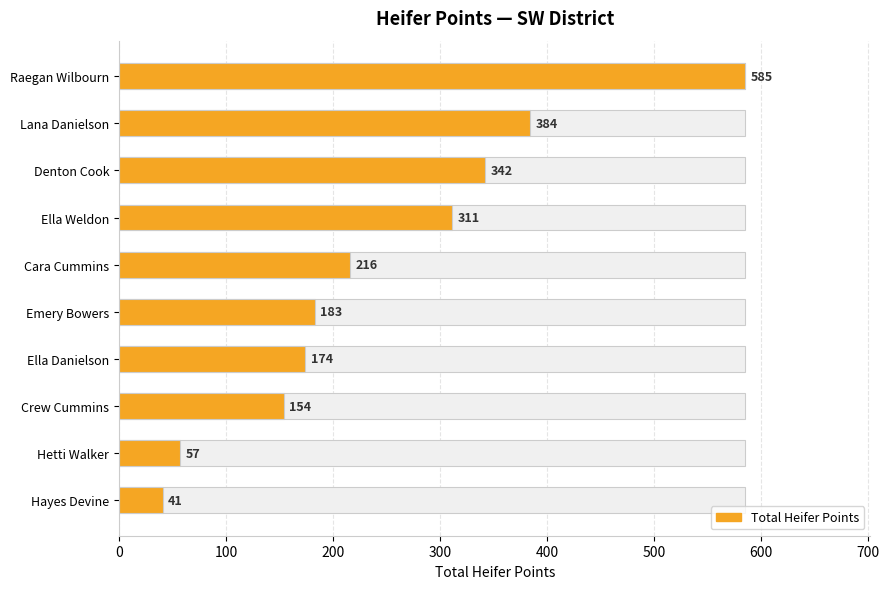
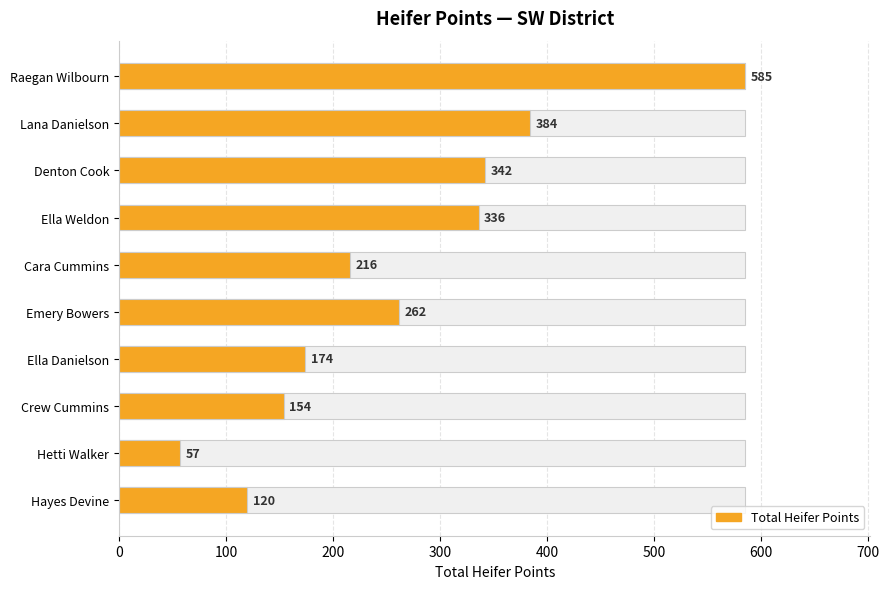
Total Heifer Points, Ella Weldon: 311 -> 336
Total Heifer Points, Emery Bowers: 183 -> 262
Total Heifer Points, Hayes Devine: 41 -> 120
